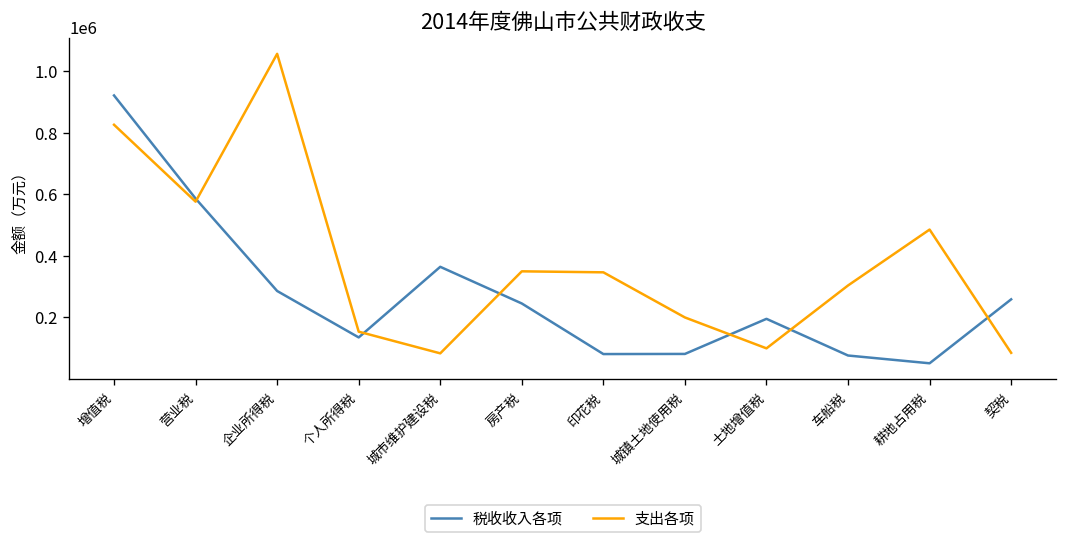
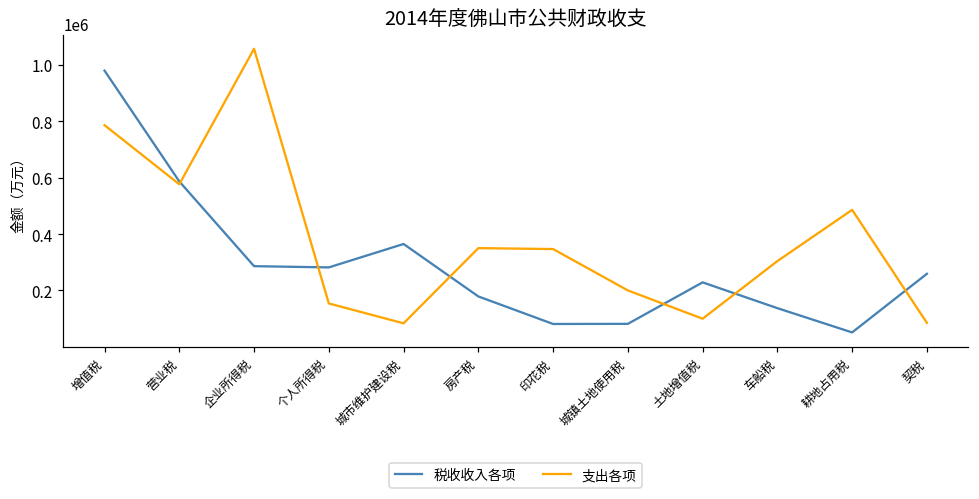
税收收入各项, 增值税: 920000 -> 980000
支出各项, 增值税: 830000 -> 790000
税收收入各项, 个人所得税: 140000 -> 280000
税收收入各项, 房产税: 250000 -> 180000
税收收入各项, 土地增值税: 200000 -> 230000
税收收入各项, 车船税: 80000 -> 140000
